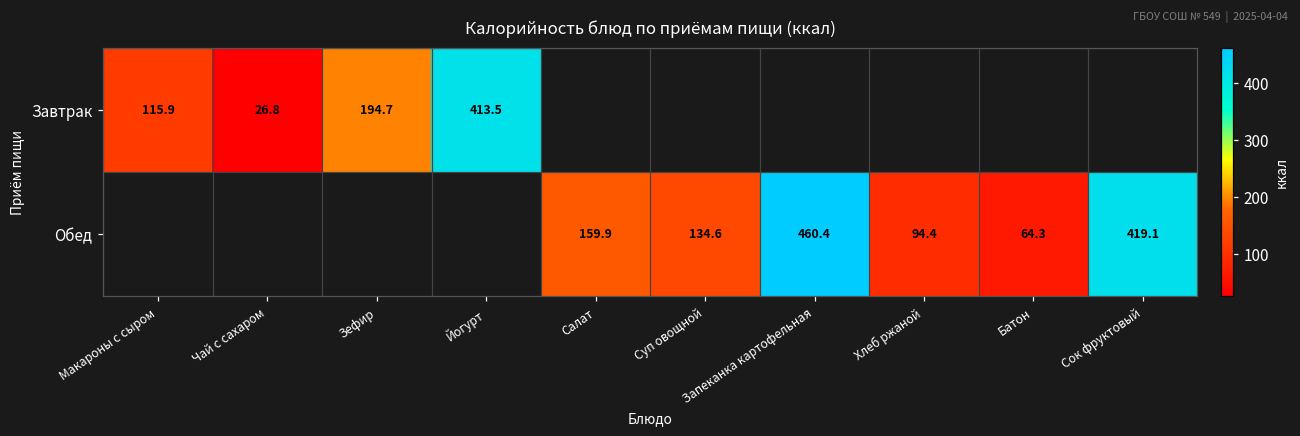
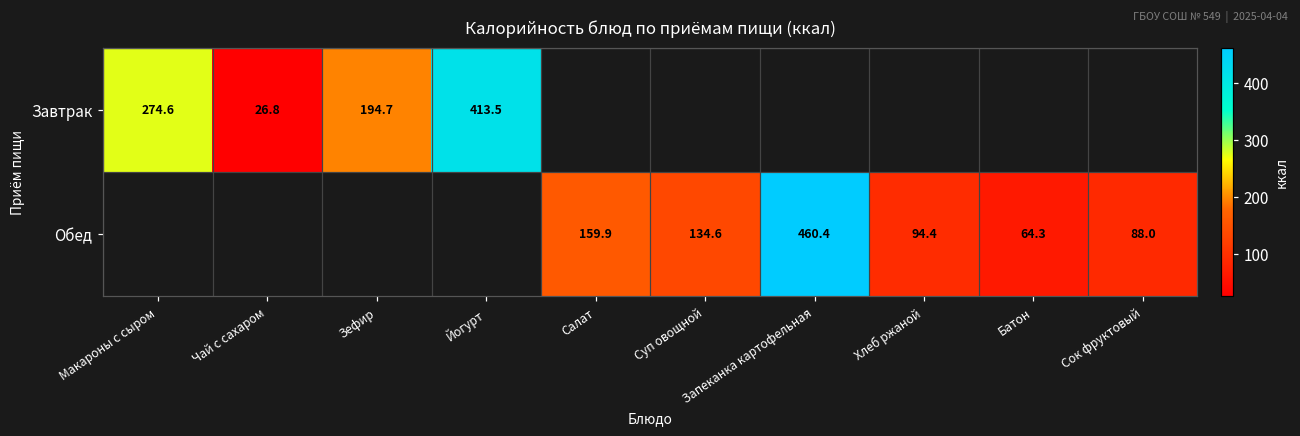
Завтрак, Макароны с сыром: 115.9 -> 274.6
Обед, Сок фруктовый: 419.1 -> 88.0
